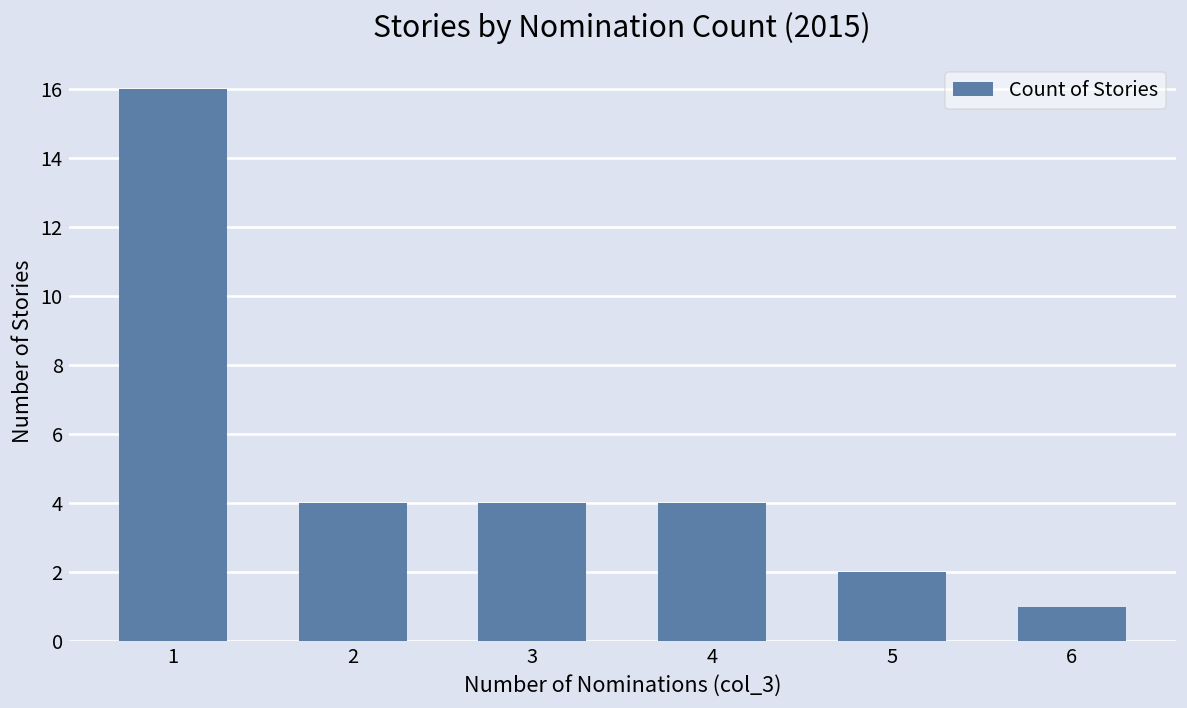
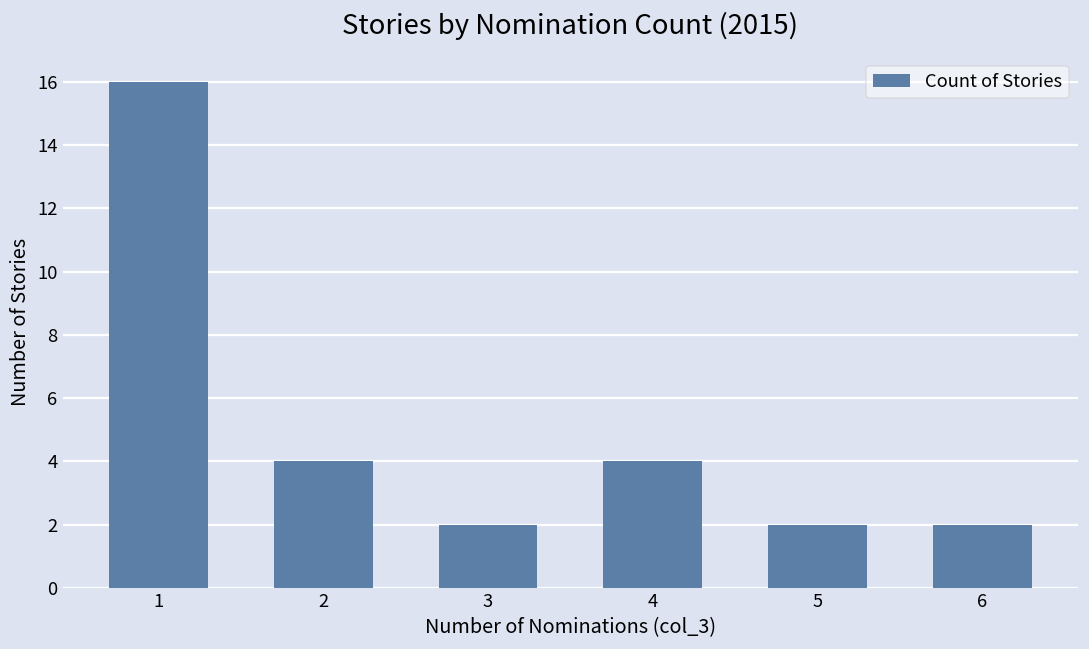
3: 4 -> 2
6: 1 -> 2
